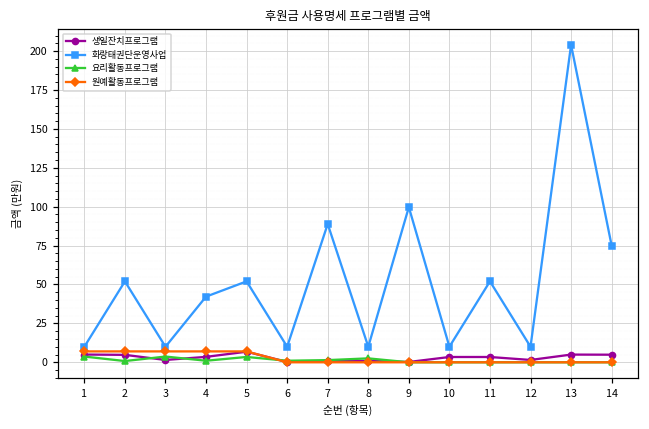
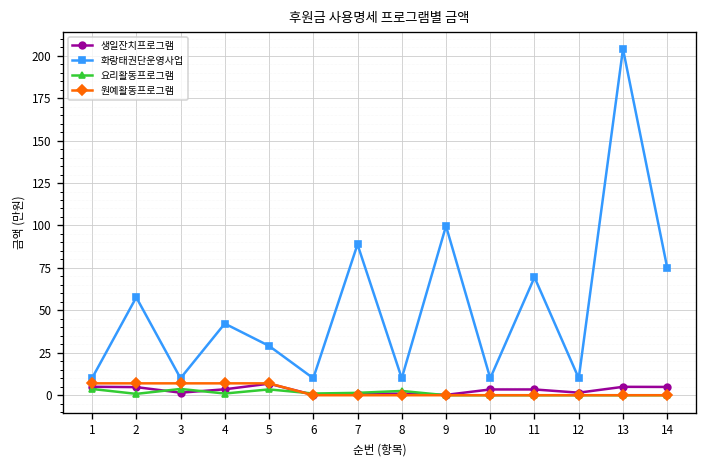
화랑태권단운영사업, 2: 52 -> 58
화랑태권단운영사업, 5: 52 -> 29
화랑태권단운영사업, 11: 52 -> 69
